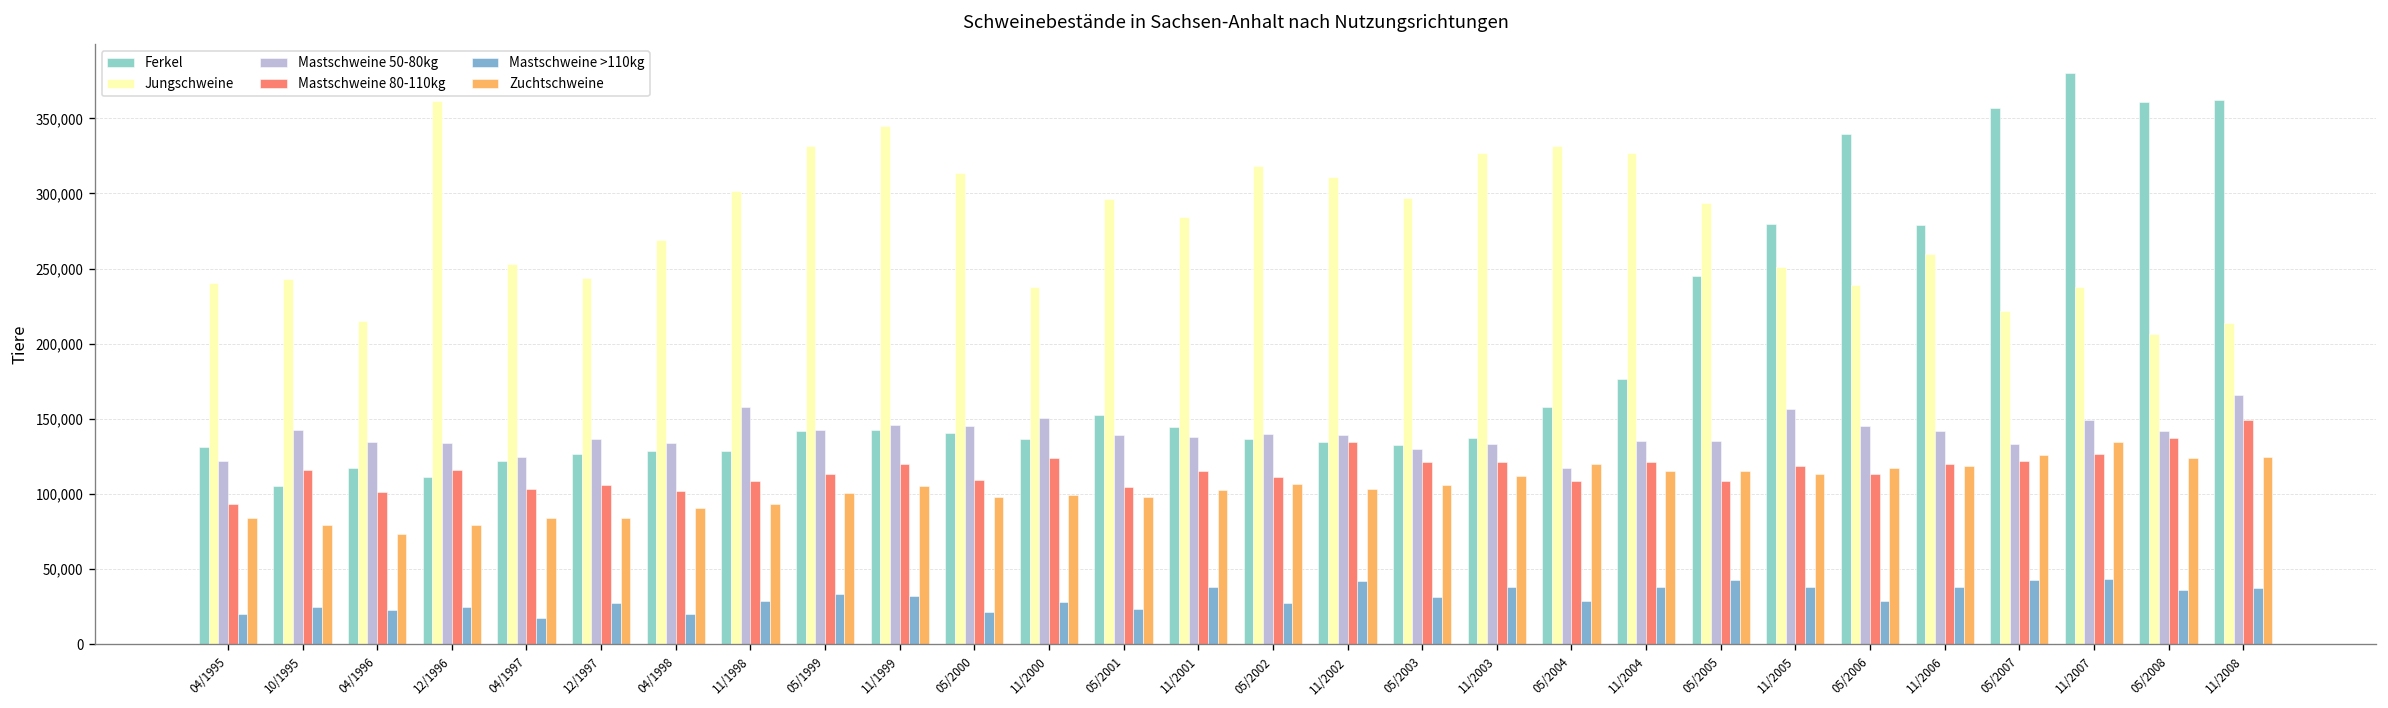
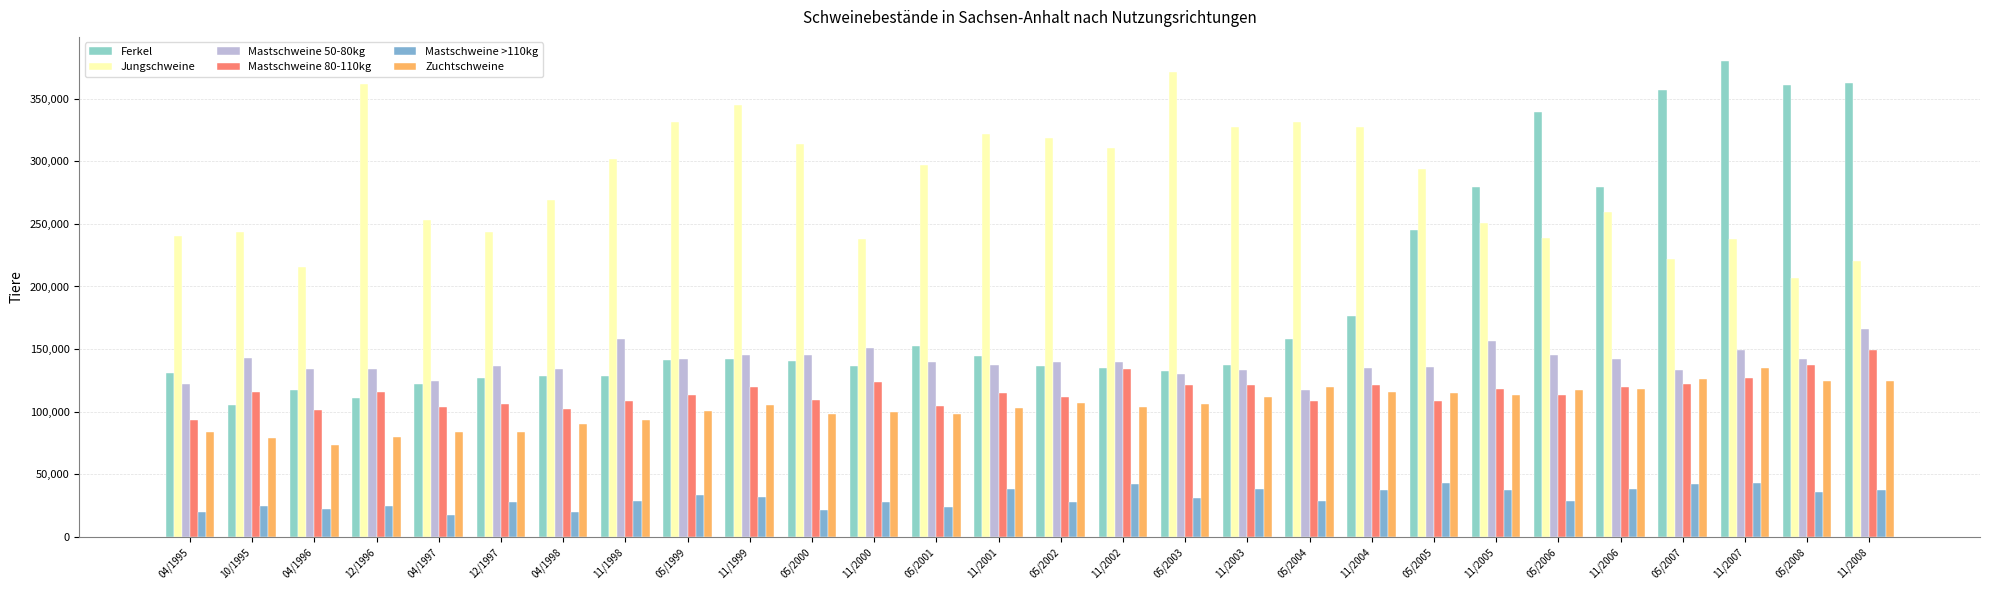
Jungschweine, 11/2001: 285,000 -> 322,000
Jungschweine, 05/2003: 297,000 -> 372,000
Jungschweine, 11/2008: 214,000 -> 220,000
